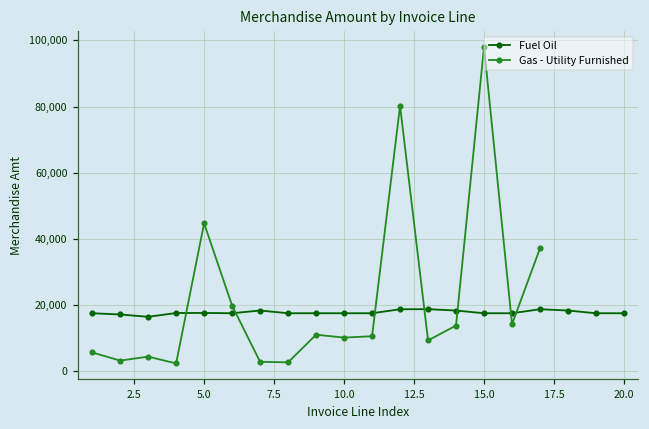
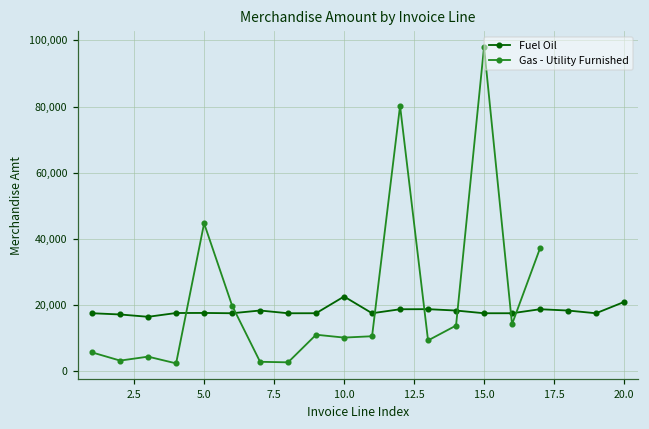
Fuel Oil, 10.0: 18,000 -> 23,000
Fuel Oil, 20.0: 18,000 -> 21,000
